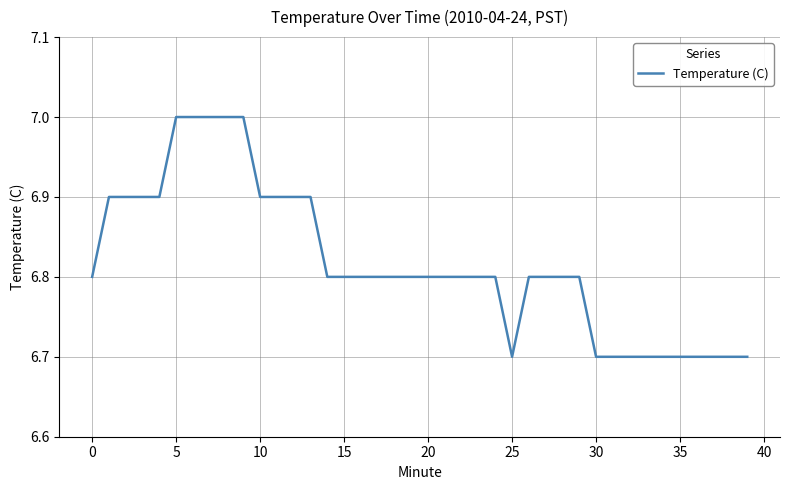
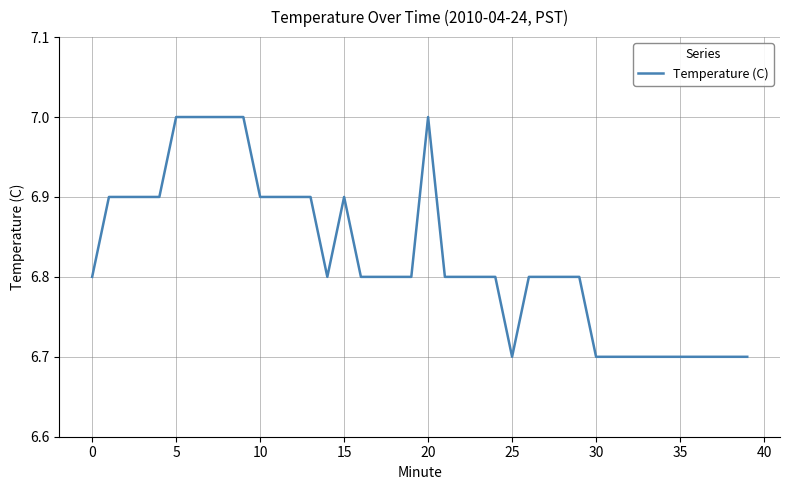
15: 6.8 -> 6.9
20: 6.8 -> 7.0
